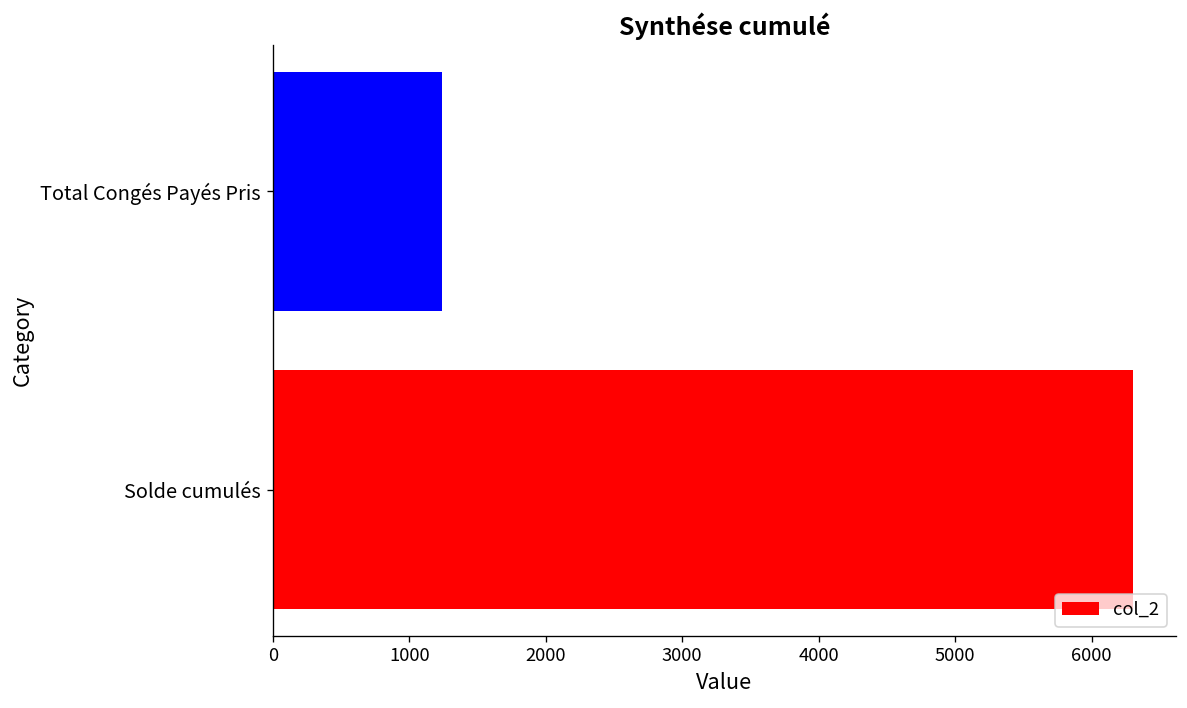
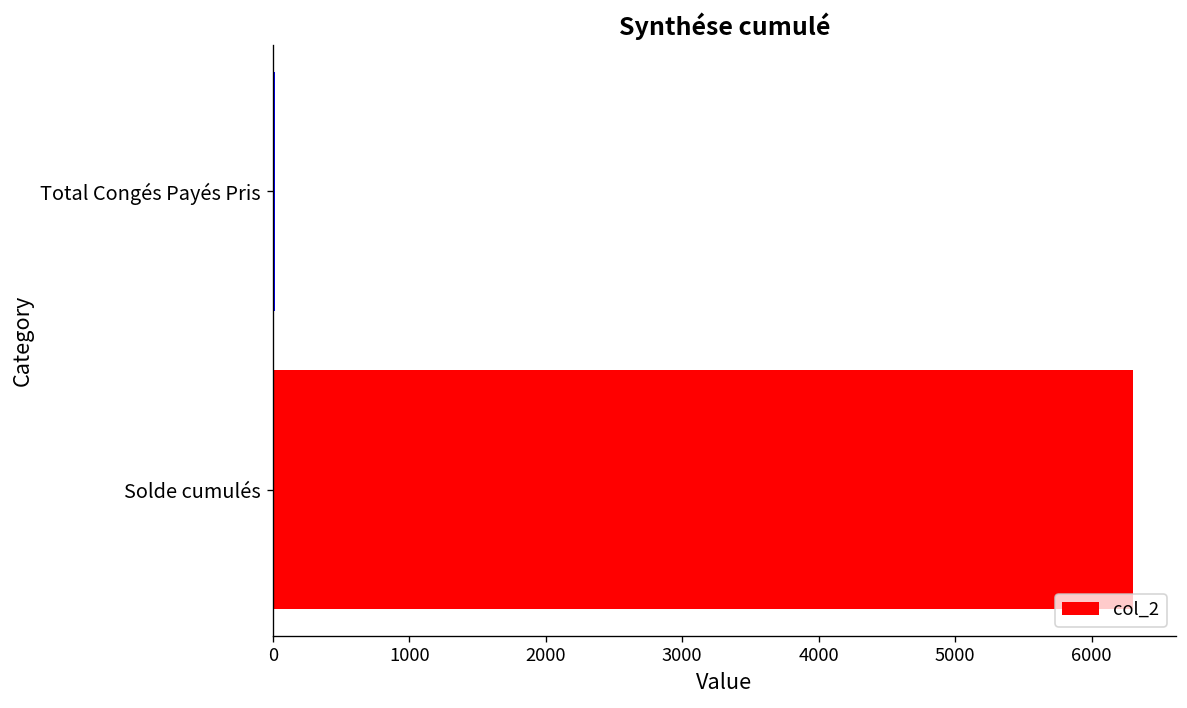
Total Congés Payés Pris: 1240 -> 20
